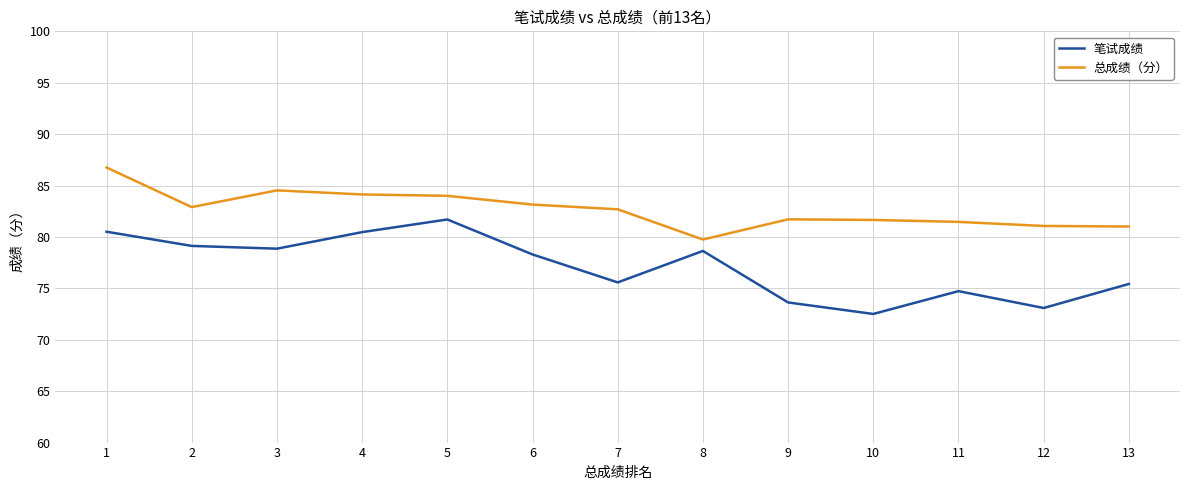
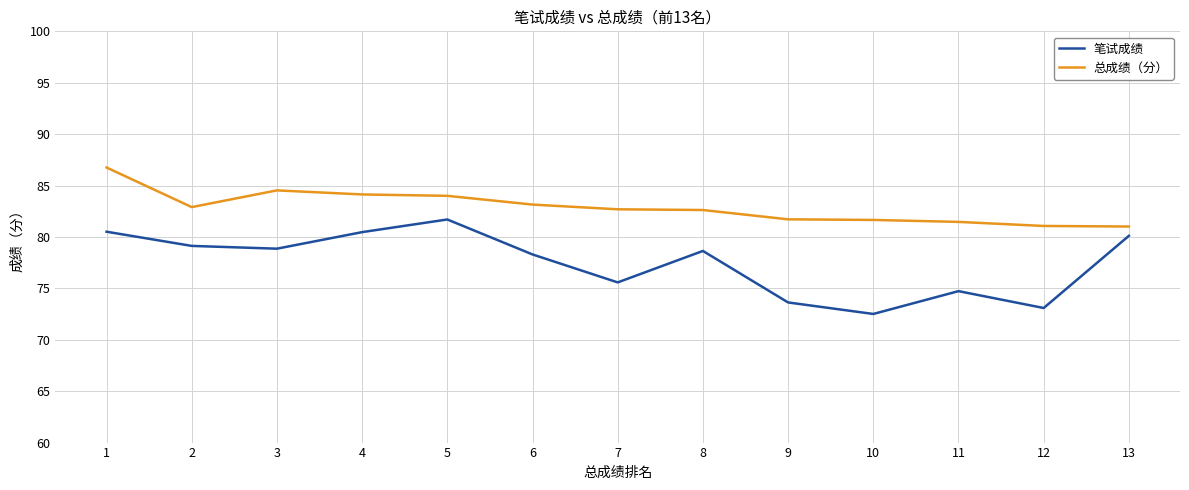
总成绩（分）, 8: 79.8 -> 82.6
笔试成绩, 13: 75.4 -> 80.1
